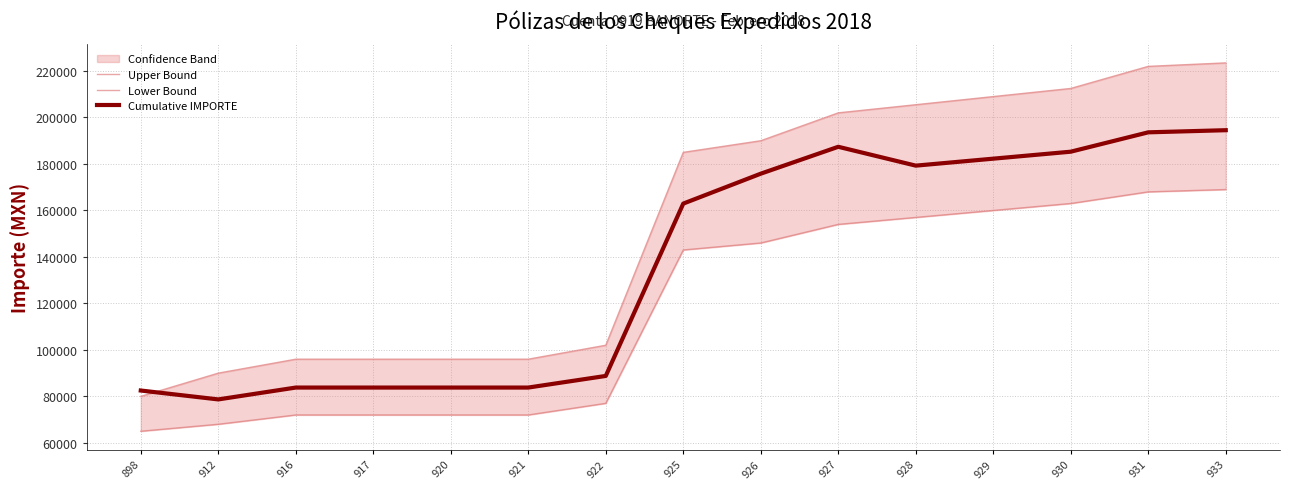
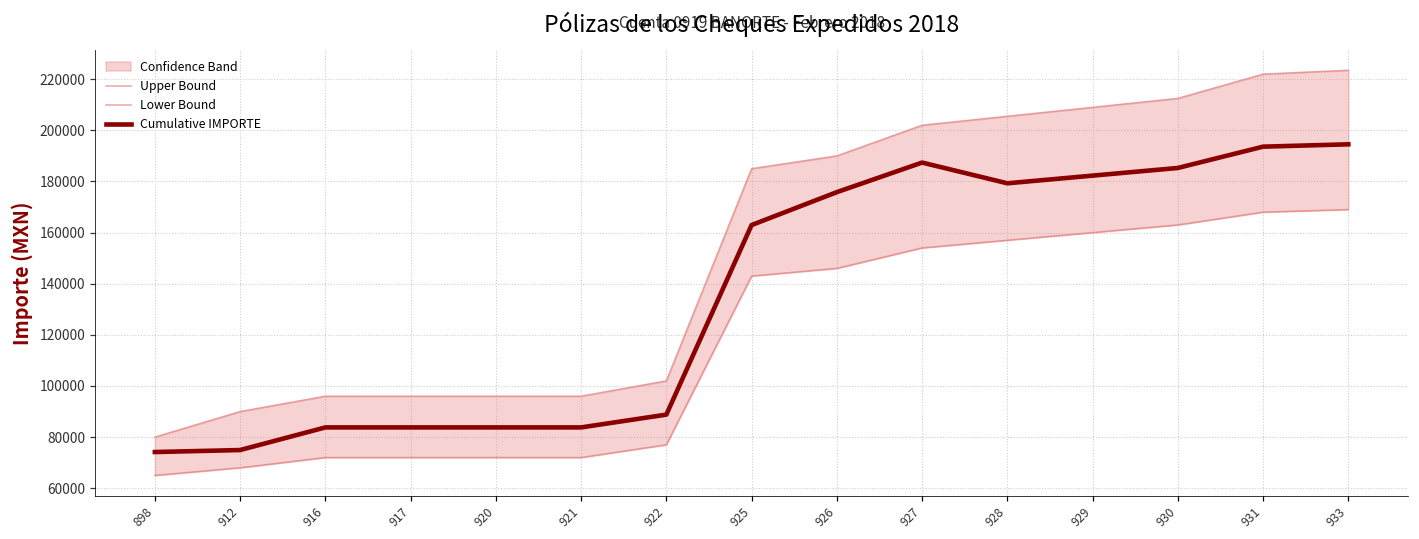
Cumulative IMPORTE, 898: 83000 -> 74000
Cumulative IMPORTE, 912: 79000 -> 75000
